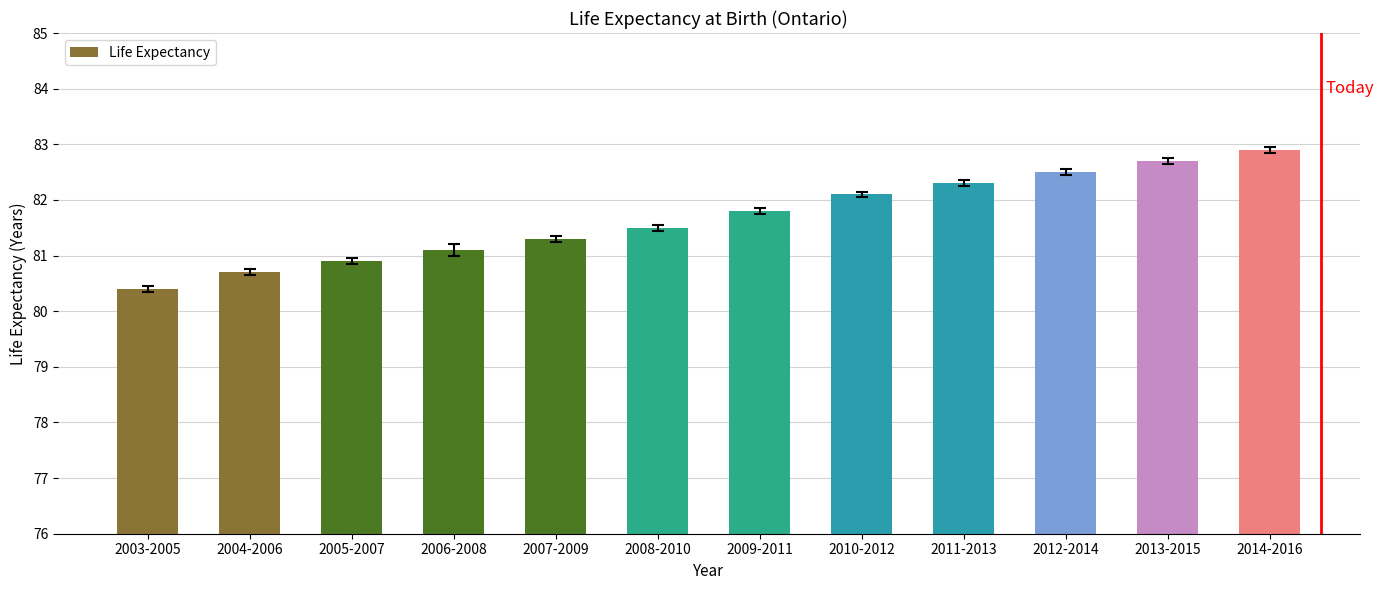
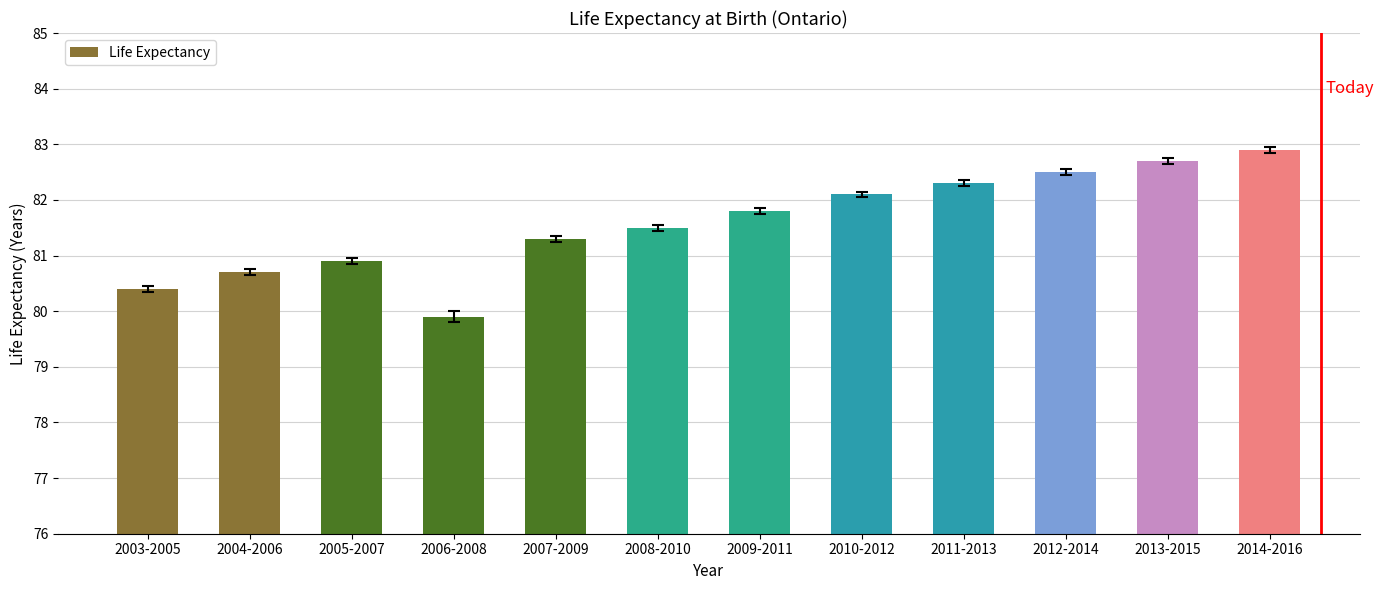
Life Expectancy, 2006-2008: 81.1 -> 79.9
